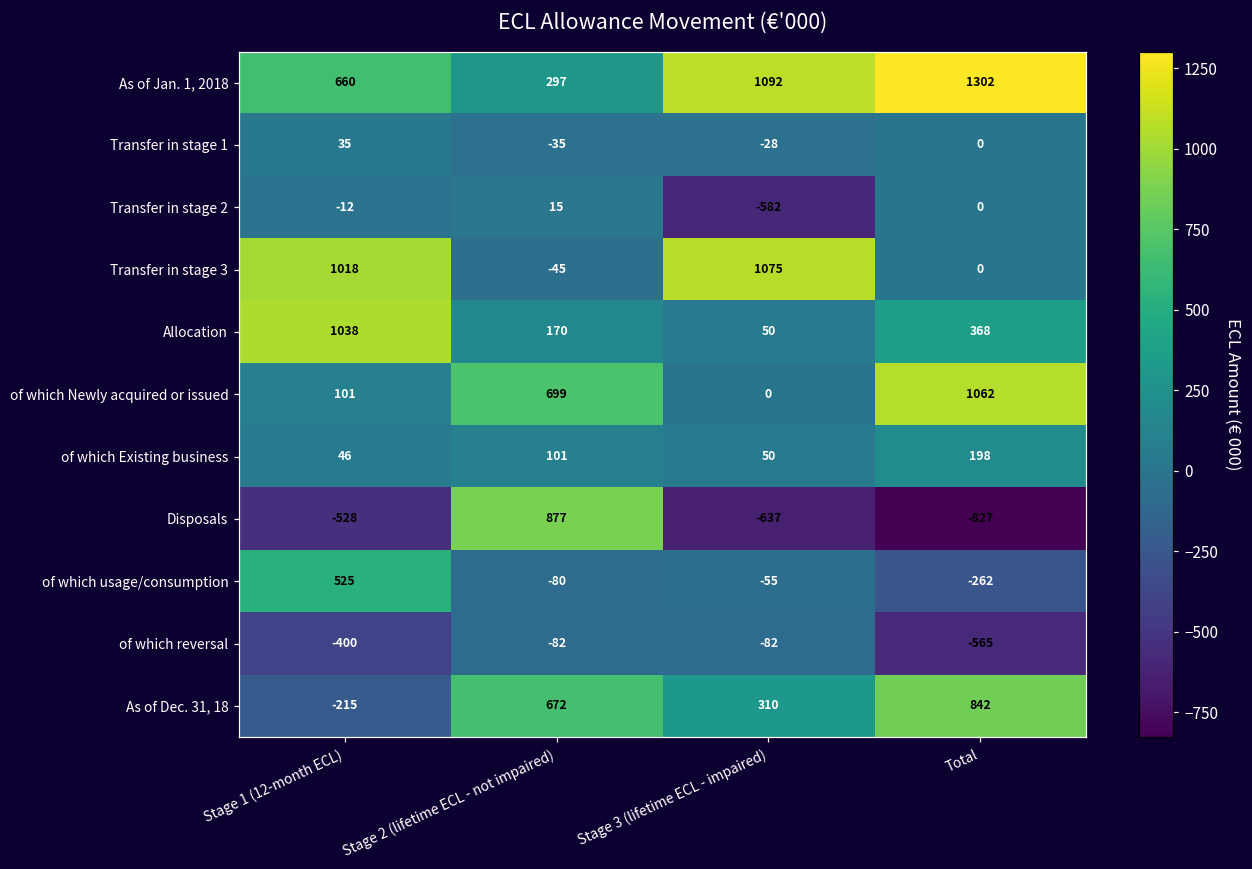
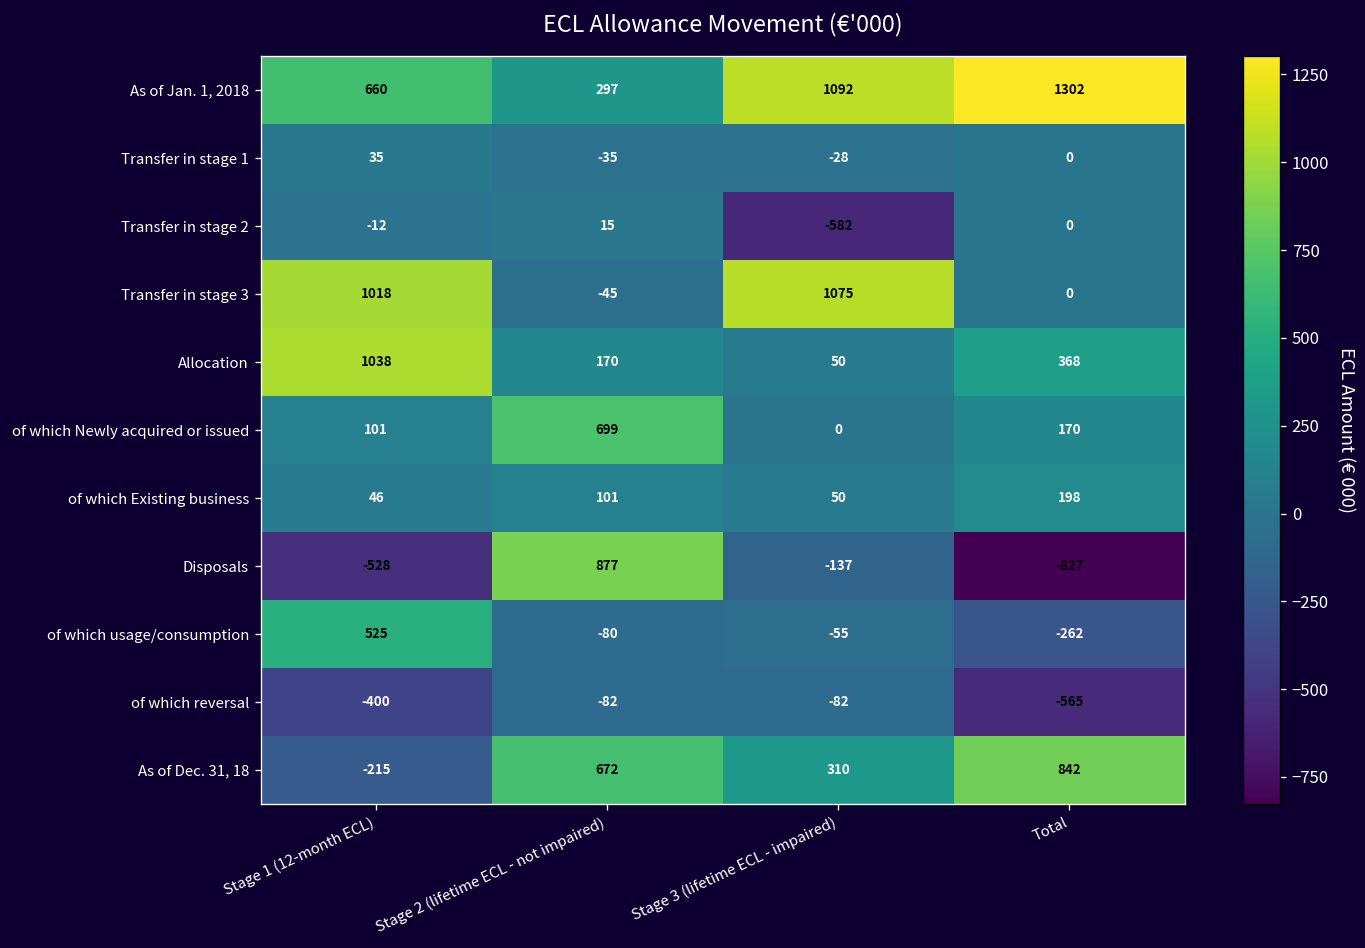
of which Newly acquired or issued, Total: 1062 -> 170
Disposals, Stage 3 (lifetime ECL - impaired): -637 -> -137
